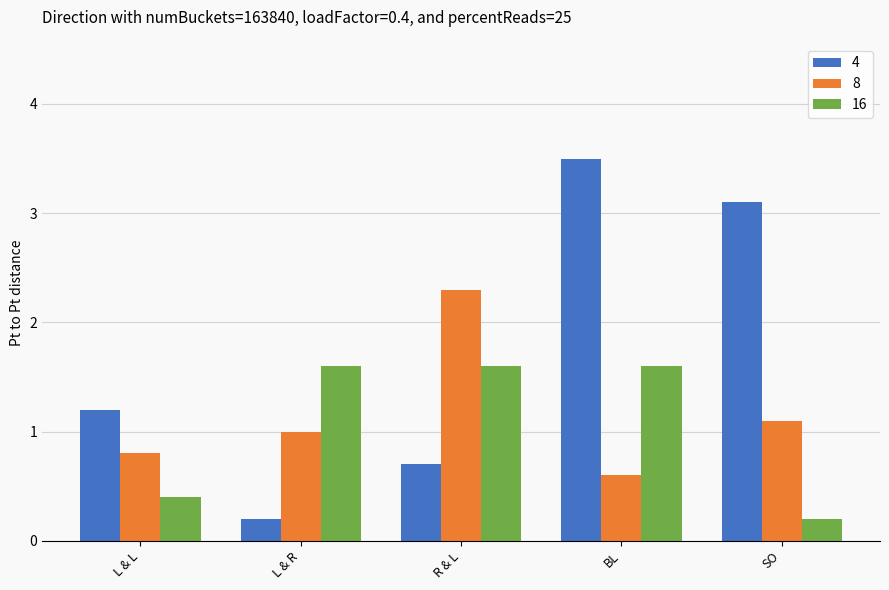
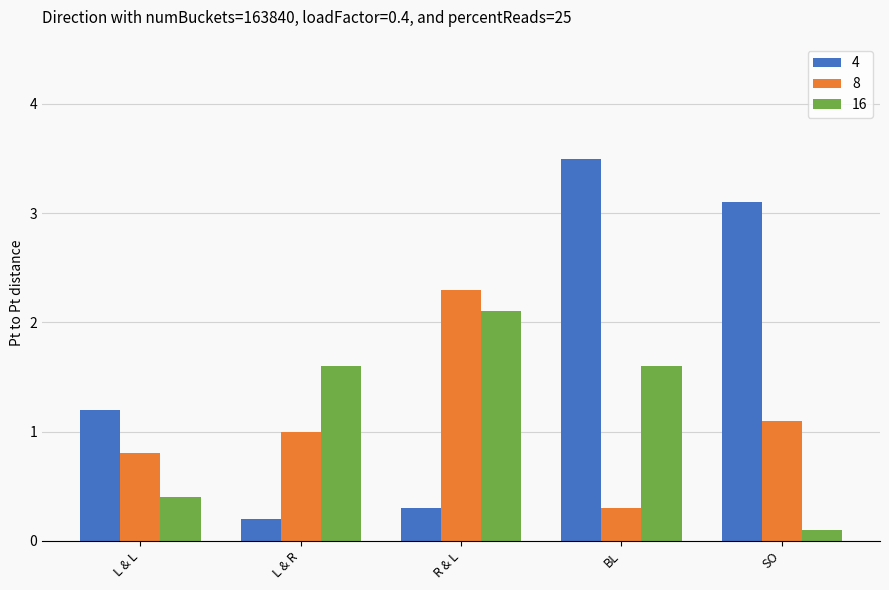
4, R & L: 0.7 -> 0.3
16, R & L: 1.6 -> 2.1
8, BL: 0.6 -> 0.3
16, SO: 0.2 -> 0.1
